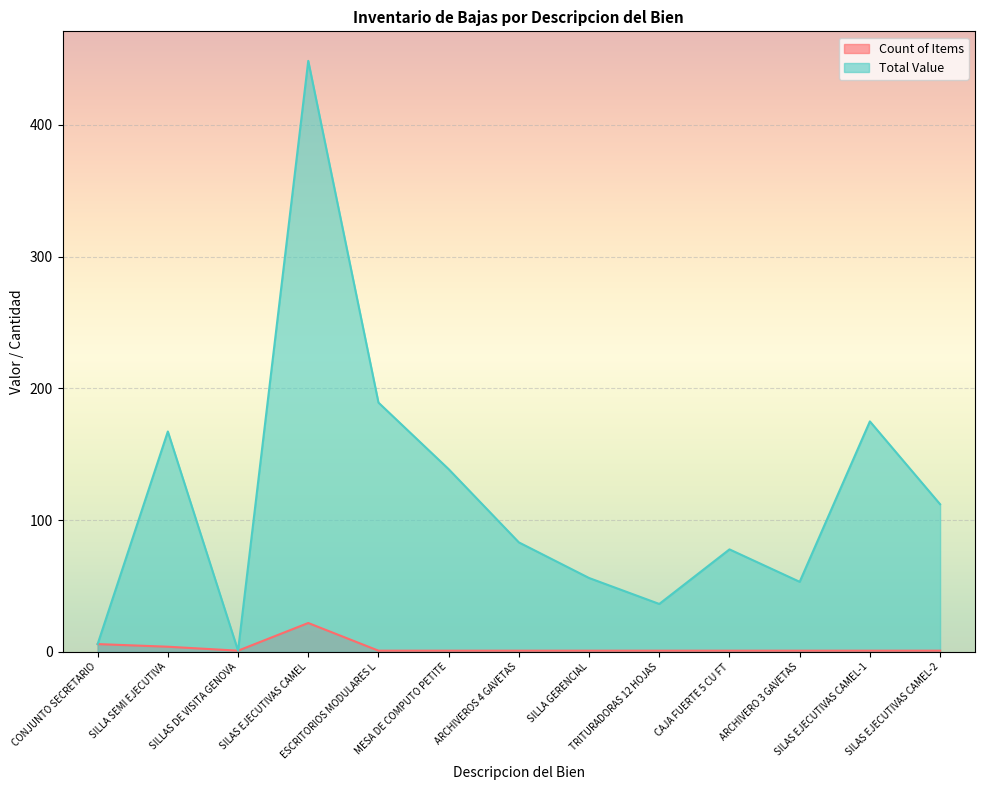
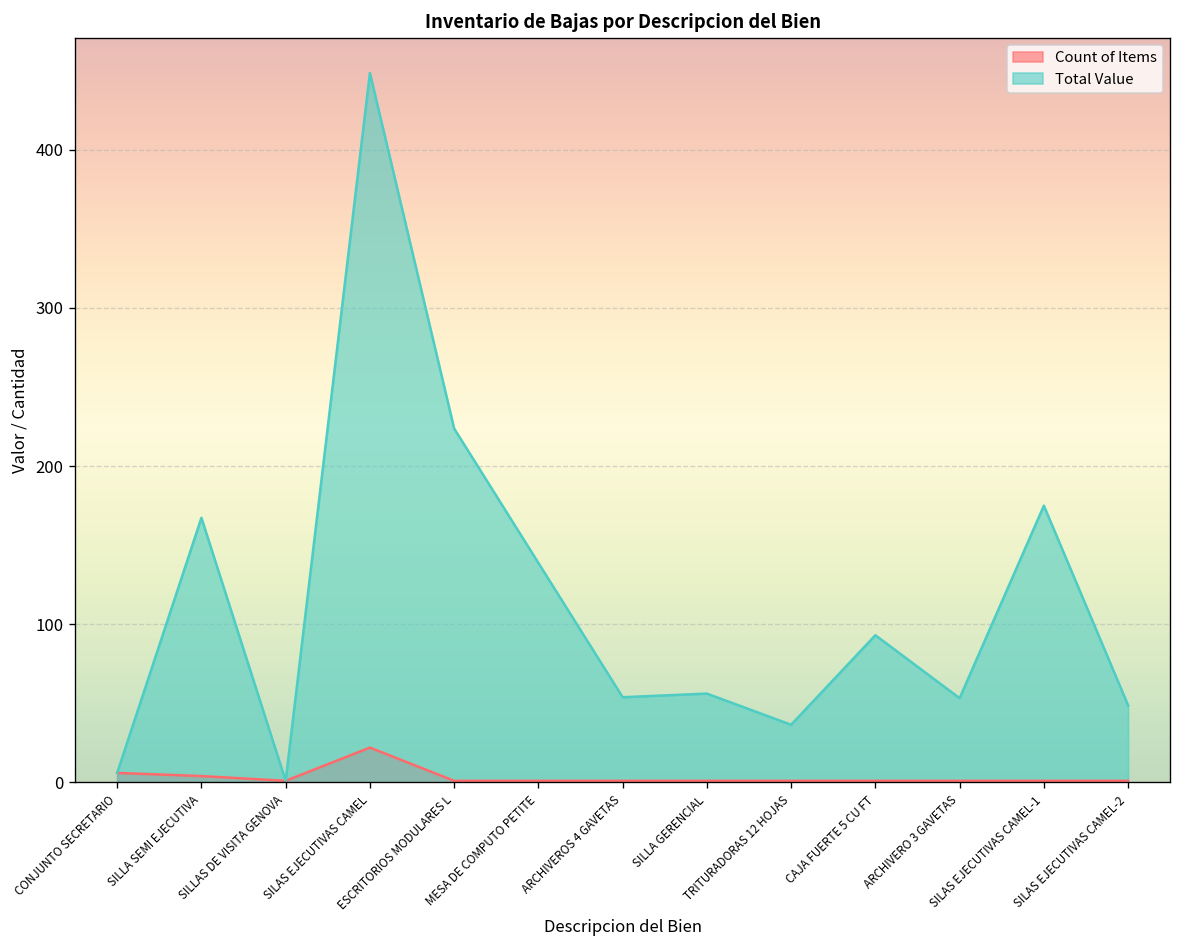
Total Value, ESCRITORIOS MODULARES L: 189 -> 224
Total Value, ARCHIVEROS 4 GAVETAS: 83 -> 54
Total Value, CAJA FUERTE 5 CU FT: 78 -> 93
Total Value, SILAS EJECUTIVAS CAMEL-2: 112 -> 49
